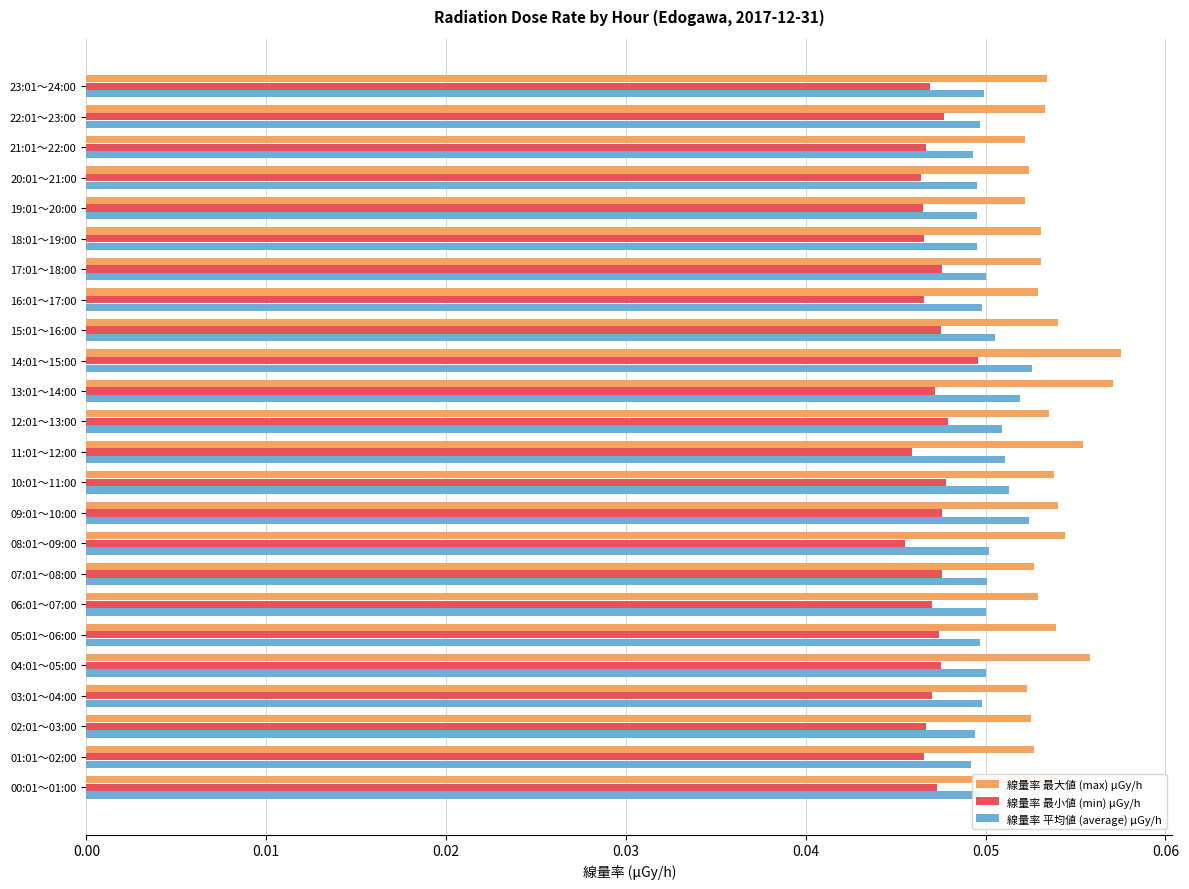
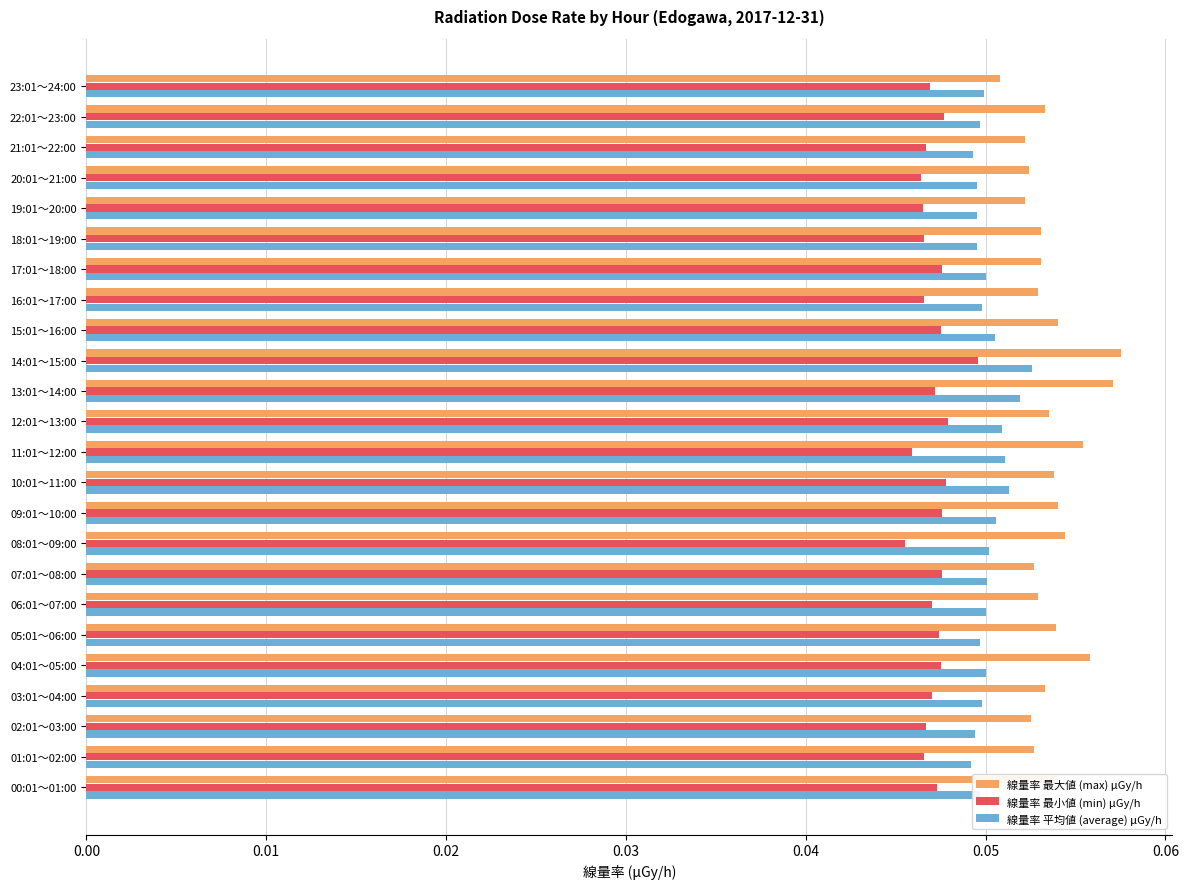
線量率 最大値 (max) μGy/h, 23:01～24:00: 0.0534 -> 0.0508
線量率 平均値 (average) μGy/h, 09:01～10:00: 0.0524 -> 0.0506
線量率 最大値 (max) μGy/h, 03:01～04:00: 0.0523 -> 0.0533
